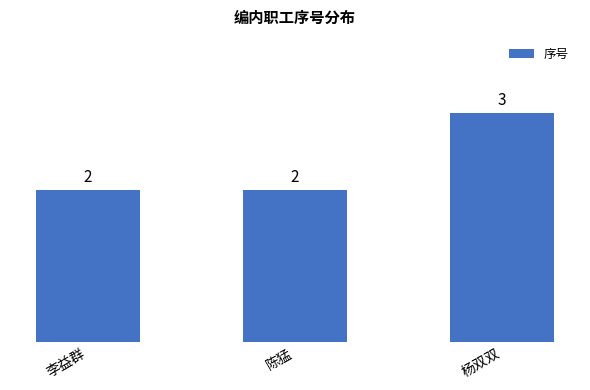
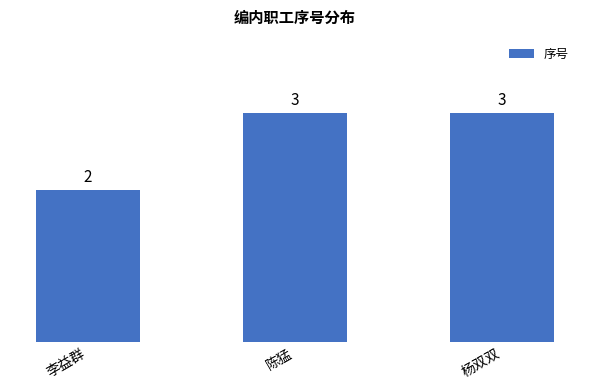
陈猛: 2 -> 3
